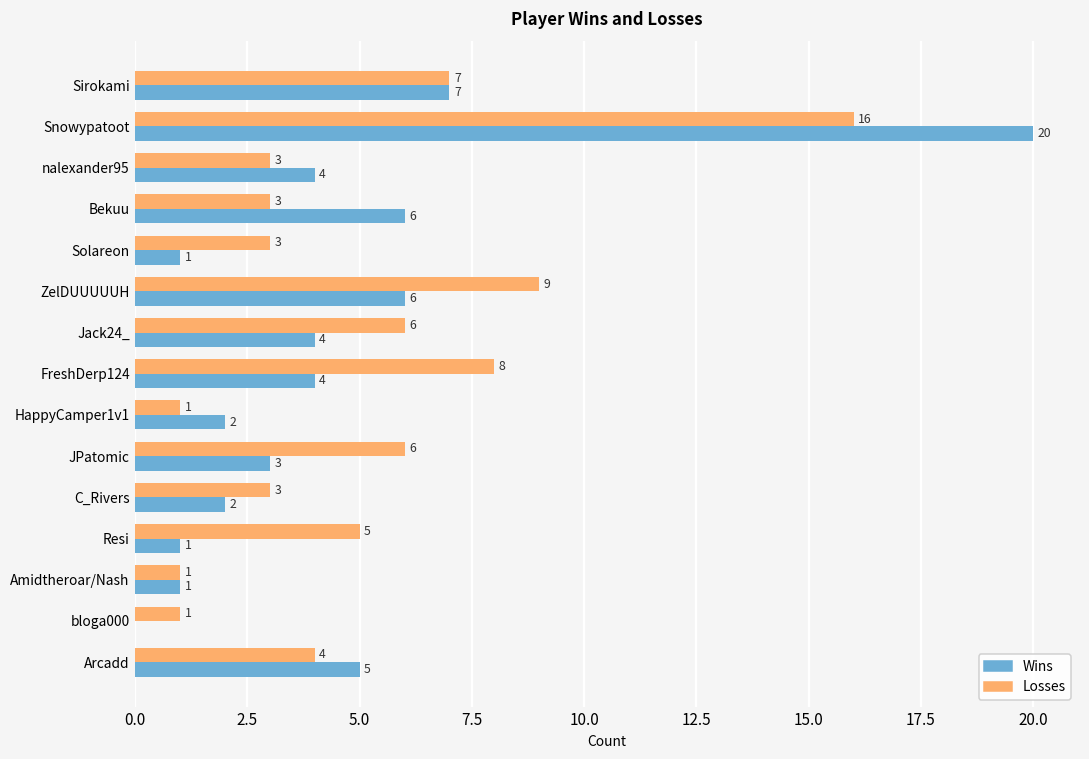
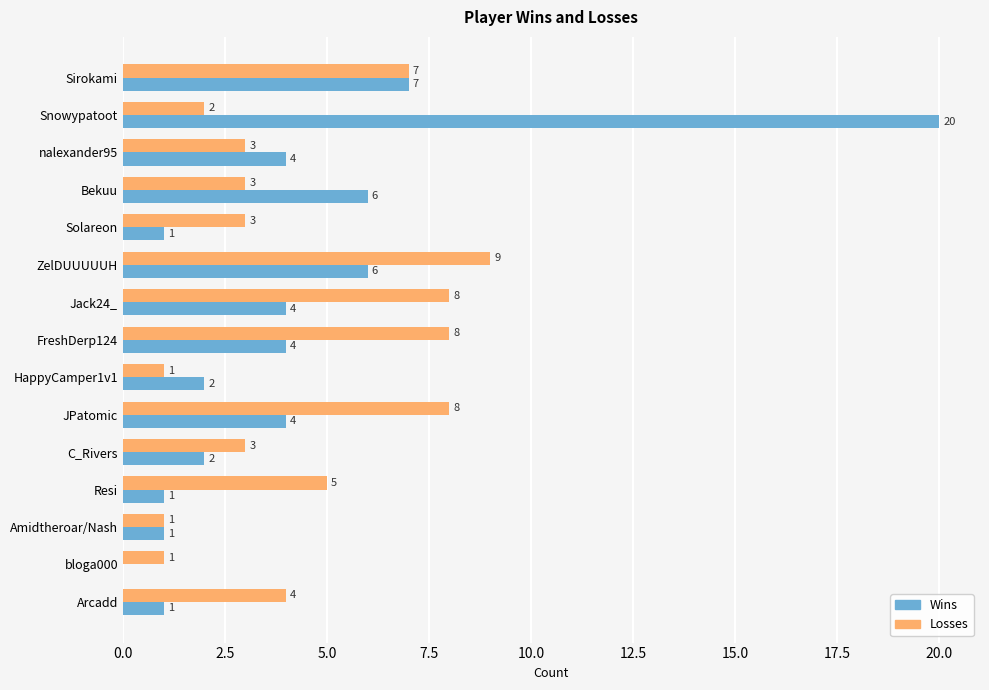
Losses, Snowypatoot: 16 -> 2
Losses, Jack24_: 6 -> 8
Losses, JPatomic: 6 -> 8
Wins, JPatomic: 3 -> 4
Wins, Arcadd: 5 -> 1
